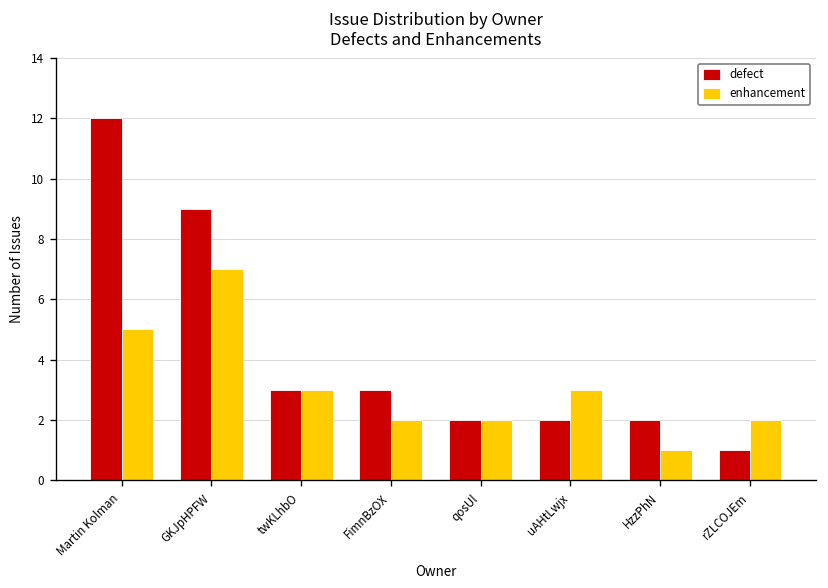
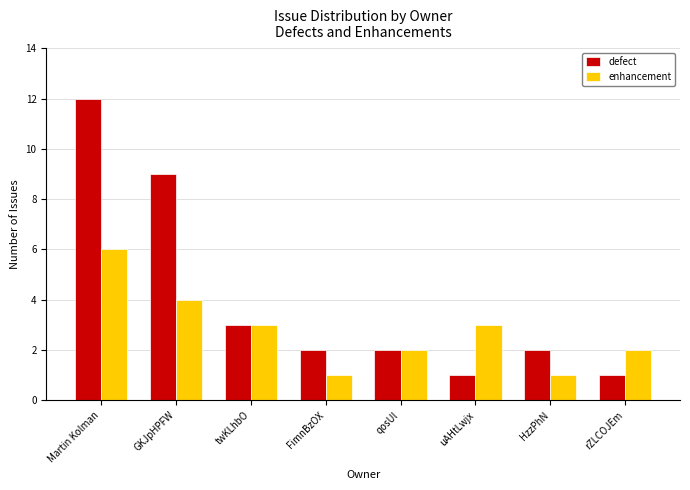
enhancement, Martin Kolman: 5 -> 6
enhancement, GKJpHPFW: 7 -> 4
defect, FimnBzOX: 3 -> 2
enhancement, FimnBzOX: 2 -> 1
defect, uAHtLwjx: 2 -> 1
